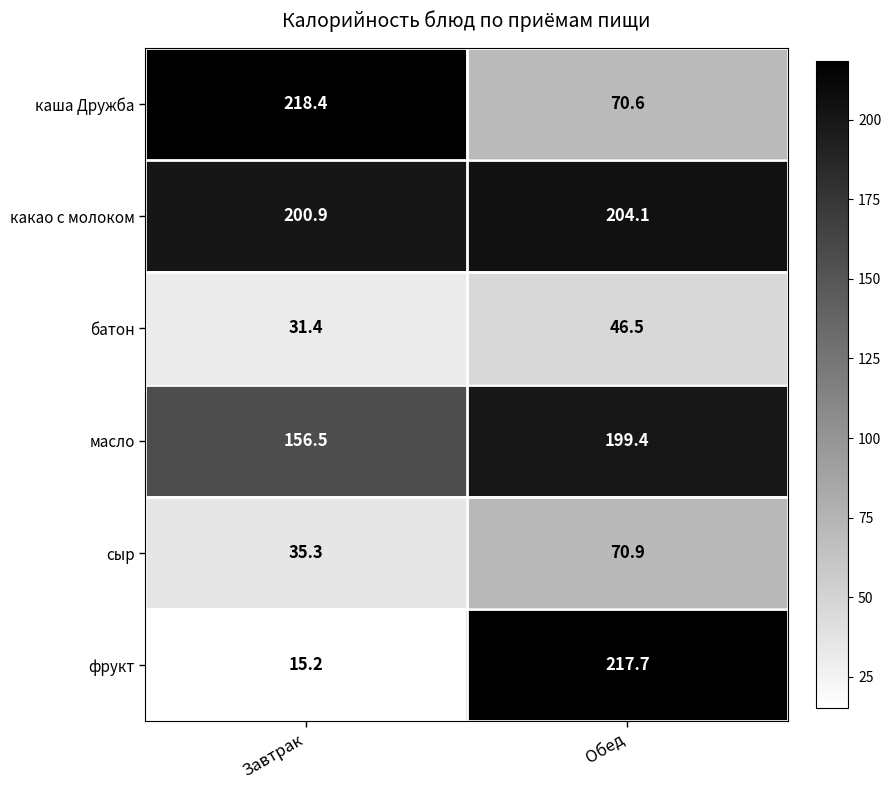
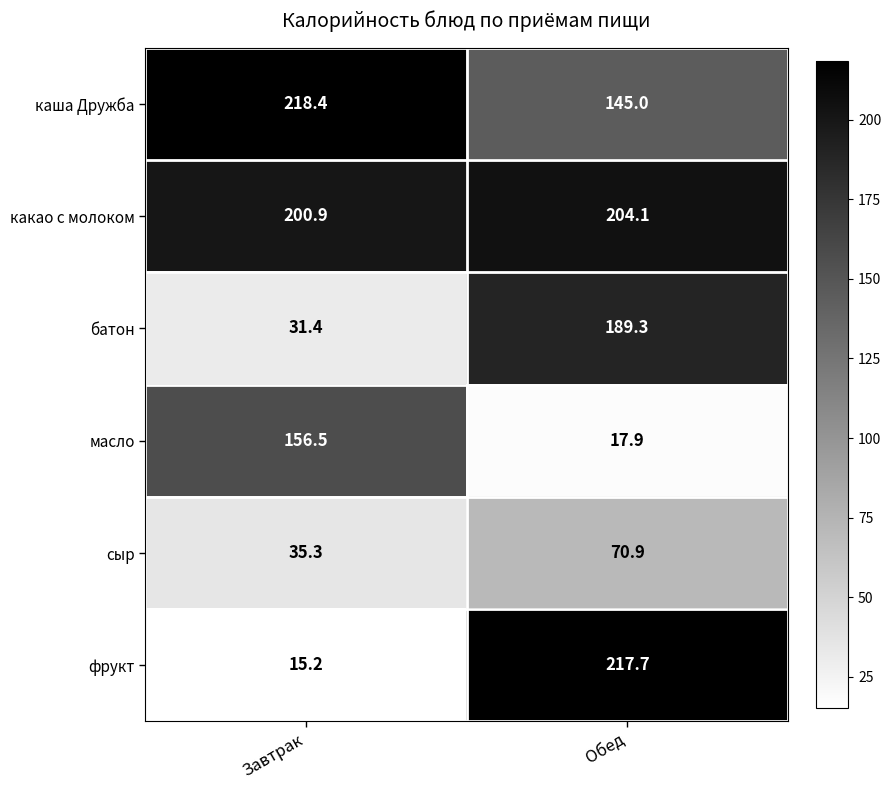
каша Дружба, Обед: 70.6 -> 145.0
батон, Обед: 46.5 -> 189.3
масло, Обед: 199.4 -> 17.9
